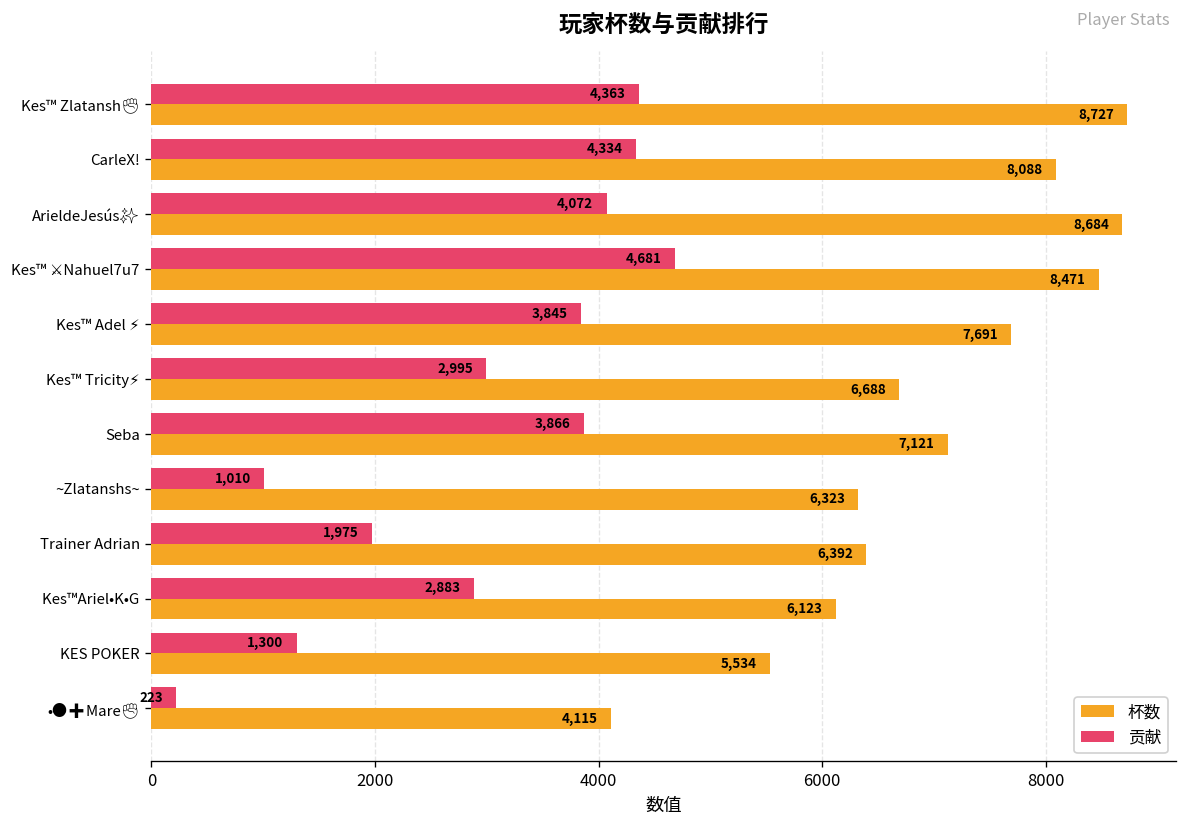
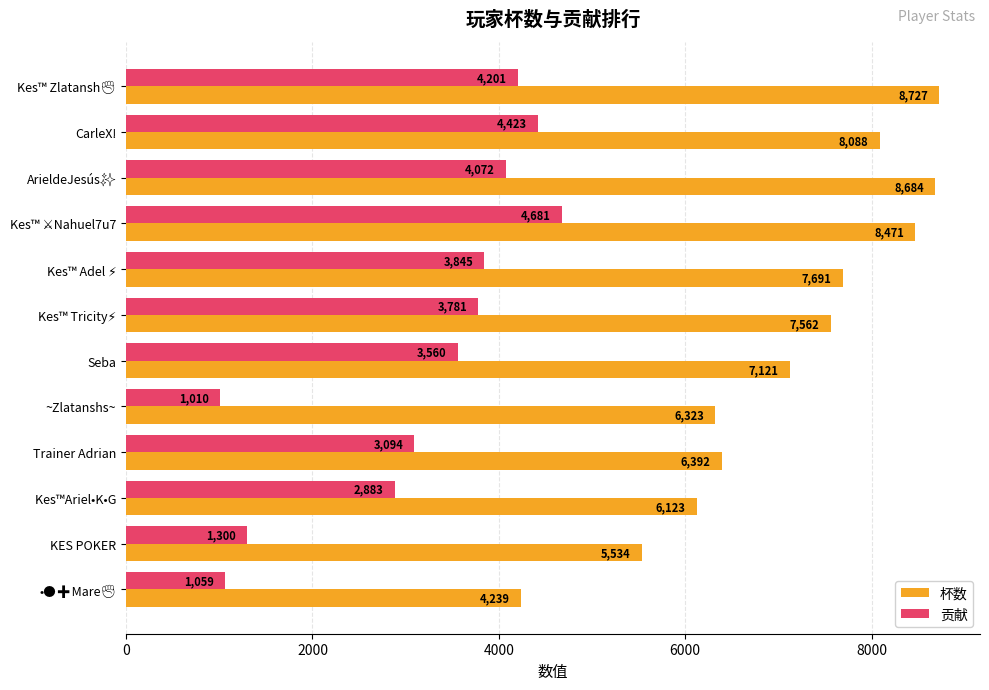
贡献, Kes™ Zlatansh✊: 4,363 -> 4,201
贡献, CarleX!: 4,334 -> 4,423
贡献, Kes™ Tricity⚡: 2,995 -> 3,781
杯数, Kes™ Tricity⚡: 6,688 -> 7,562
贡献, Seba: 3,866 -> 3,560
贡献, Trainer Adrian: 1,975 -> 3,094
贡献, •●➕Mare✊: 223 -> 1,059
杯数, •●➕Mare✊: 4,115 -> 4,239
